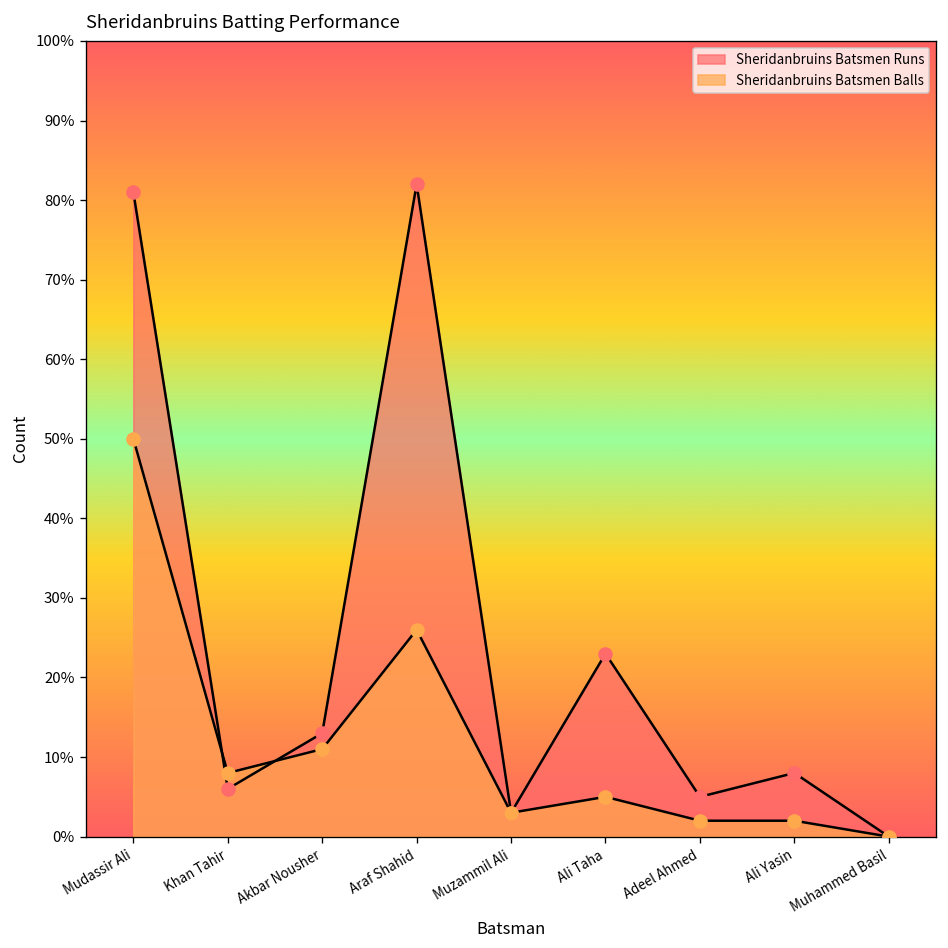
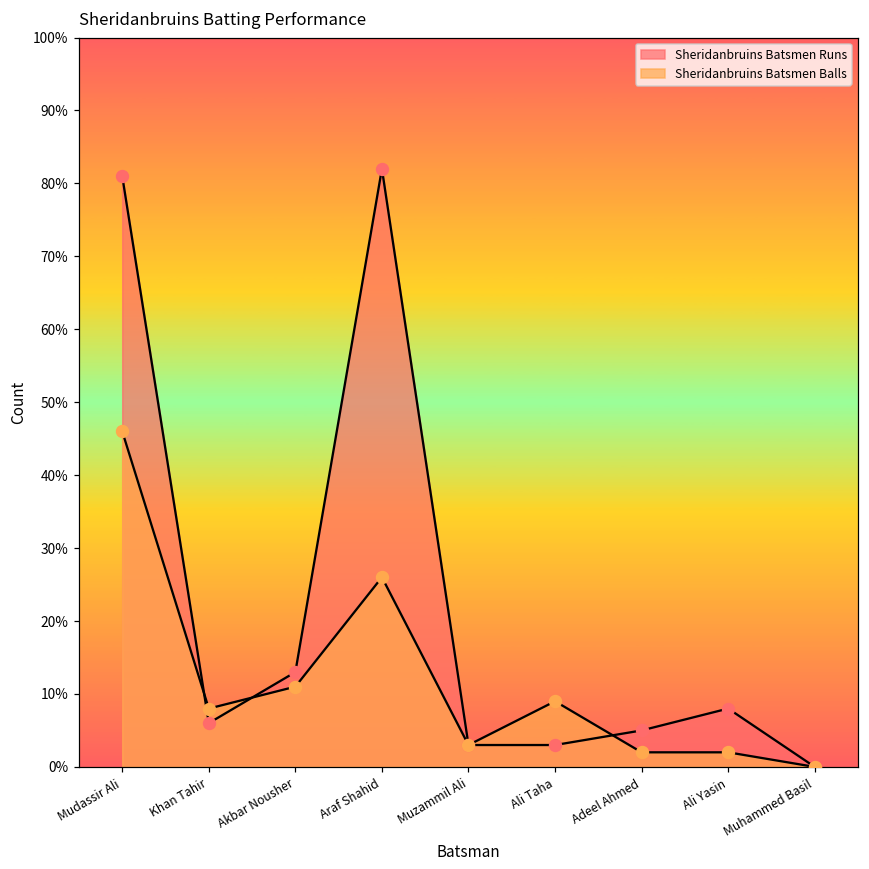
Sheridanbruins Batsmen Balls, Mudassir Ali: 50% -> 46%
Sheridanbruins Batsmen Runs, Ali Taha: 23% -> 3%
Sheridanbruins Batsmen Balls, Ali Taha: 5% -> 9%
